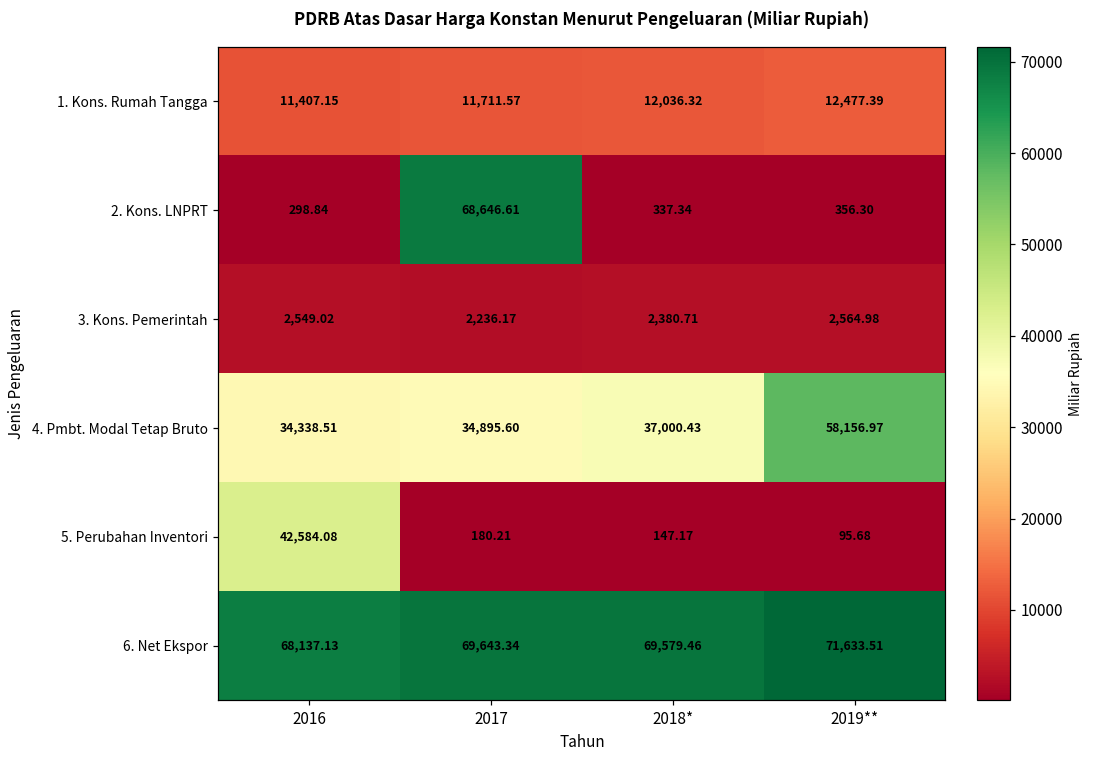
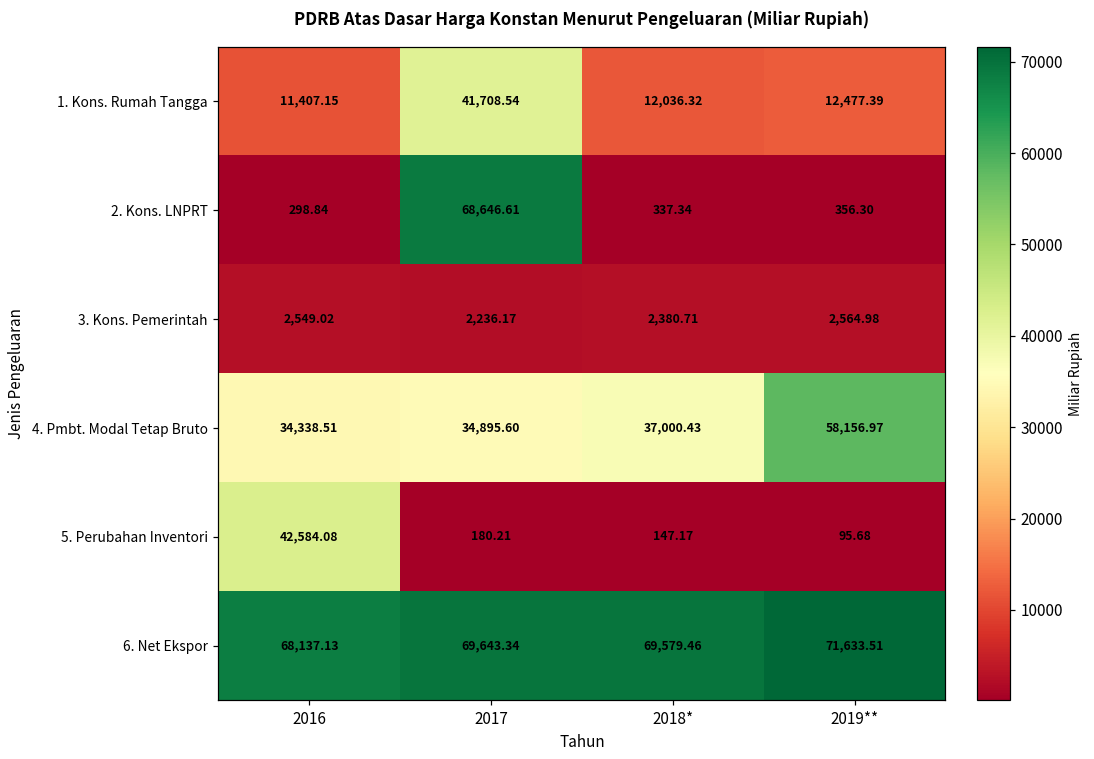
1. Kons. Rumah Tangga, 2017: 11,711.57 -> 41,708.54
